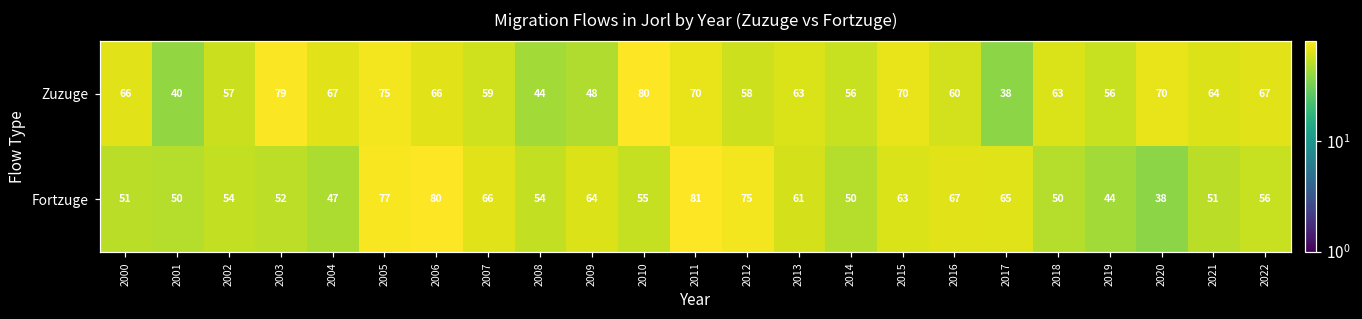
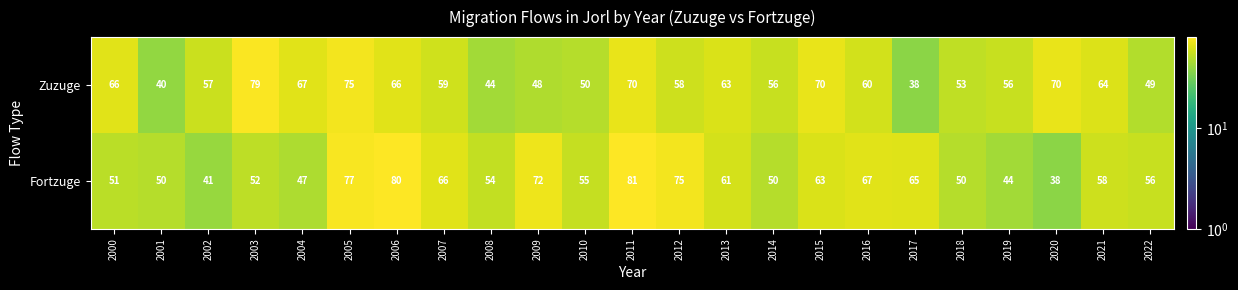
Zuzuge, 2010: 80 -> 50
Zuzuge, 2018: 63 -> 53
Zuzuge, 2022: 67 -> 49
Fortzuge, 2002: 54 -> 41
Fortzuge, 2009: 64 -> 72
Fortzuge, 2021: 51 -> 58
